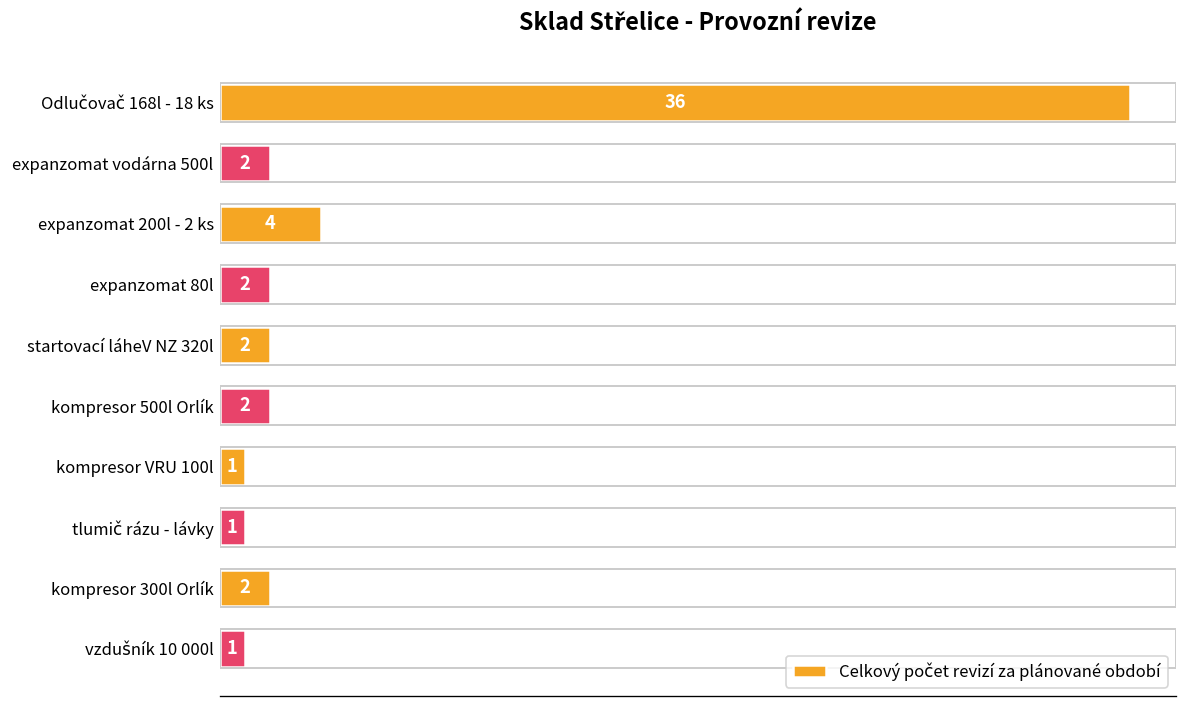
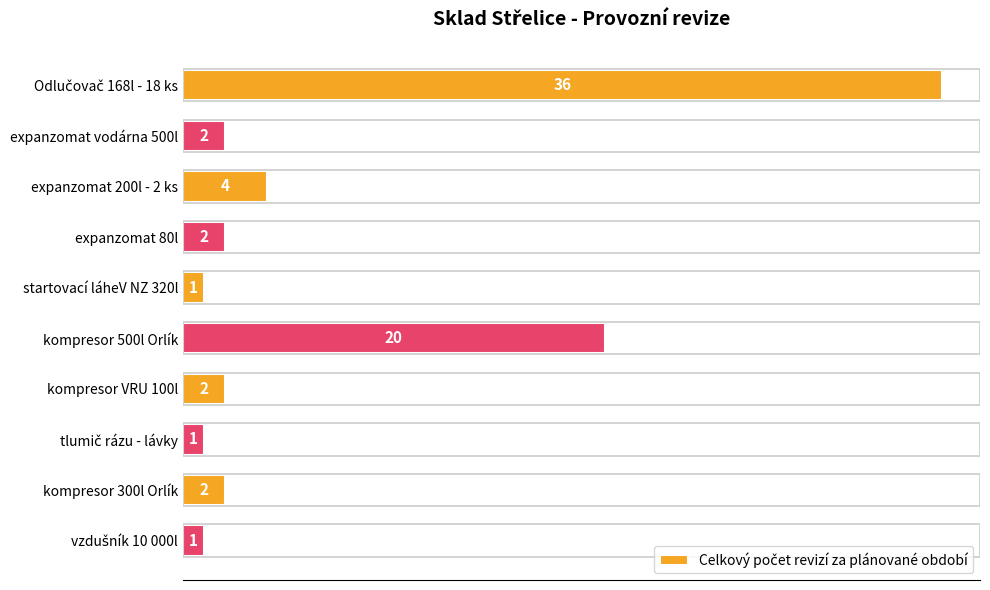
startovací láheV NZ 320l: 2 -> 1
kompresor 500l Orlík: 2 -> 20
kompresor VRU 100l: 1 -> 2
